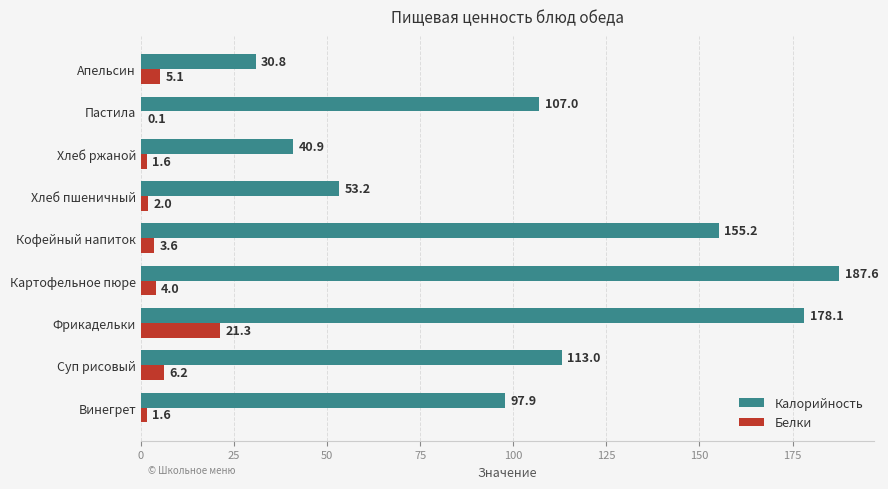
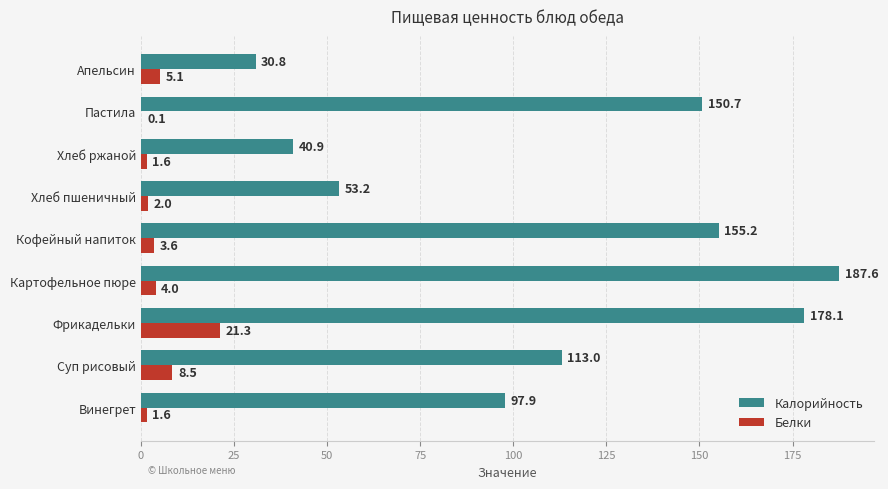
Калорийность, Пастила: 107.0 -> 150.7
Белки, Суп рисовый: 6.2 -> 8.5
